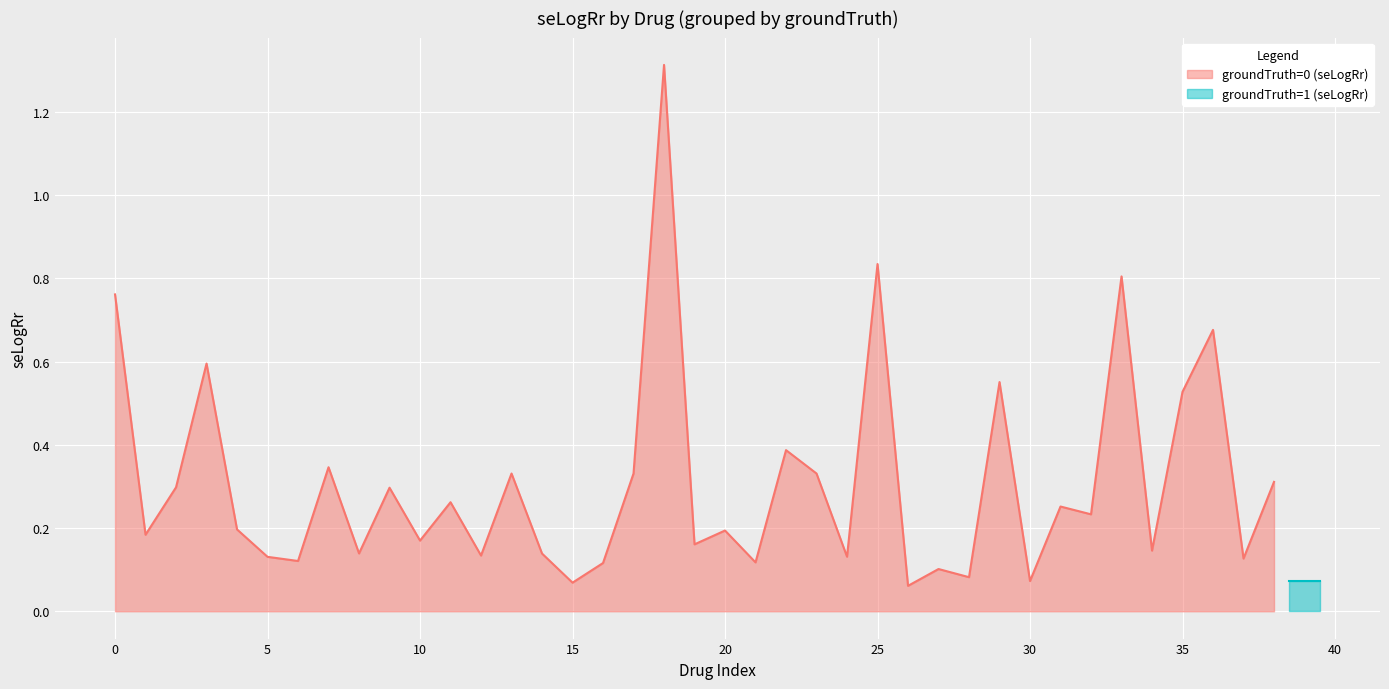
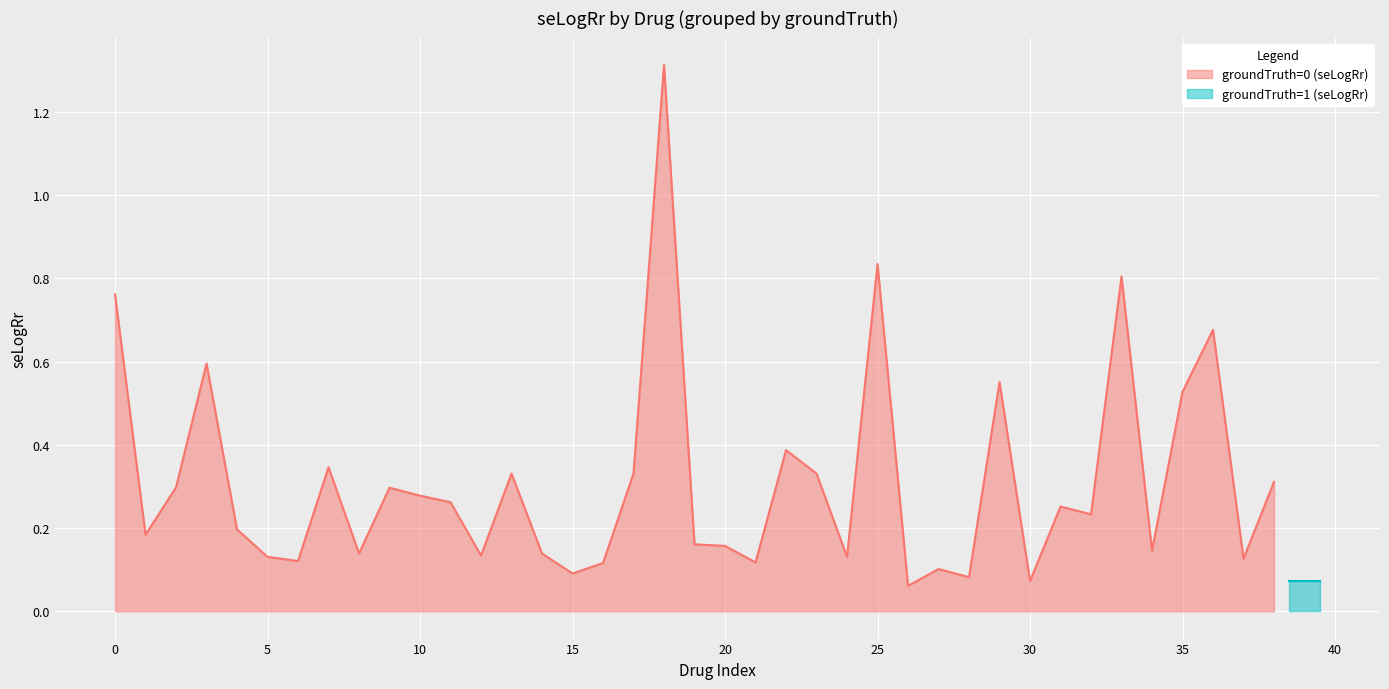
groundTruth=0 (seLogRr), 10: 0.17 -> 0.28
groundTruth=0 (seLogRr), 15: 0.07 -> 0.09
groundTruth=0 (seLogRr), 20: 0.19 -> 0.16
